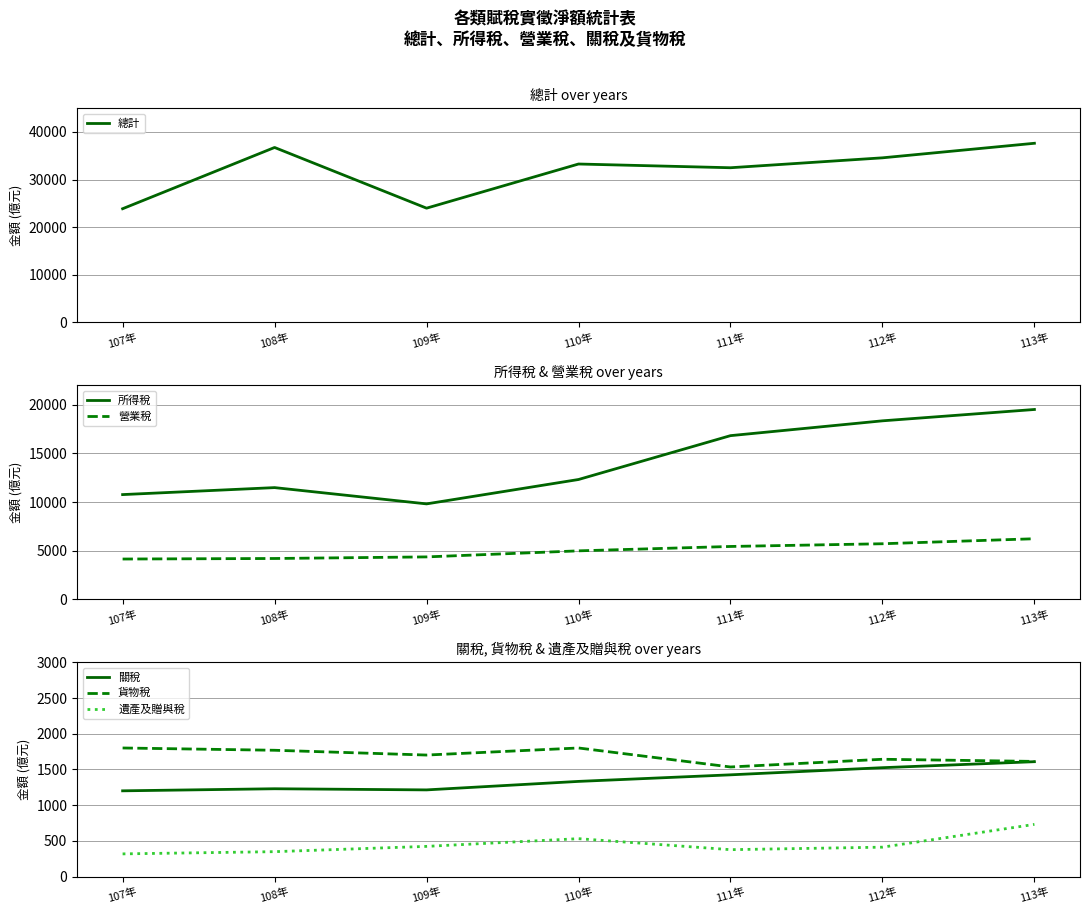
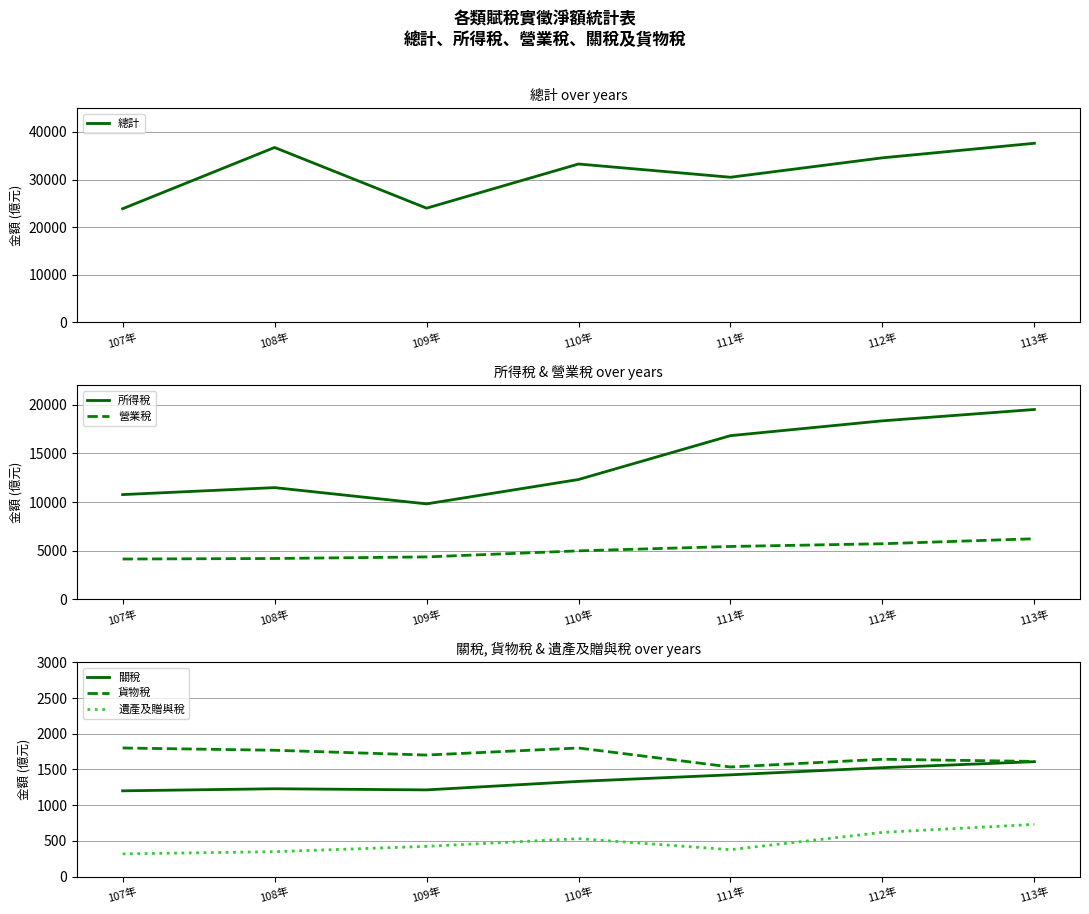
總計 over years, 111年: 32000 -> 30000
關稅, 貨物稅 & 遺產及贈與稅 over years, 遺產及贈與稅, 112年: 400 -> 600
